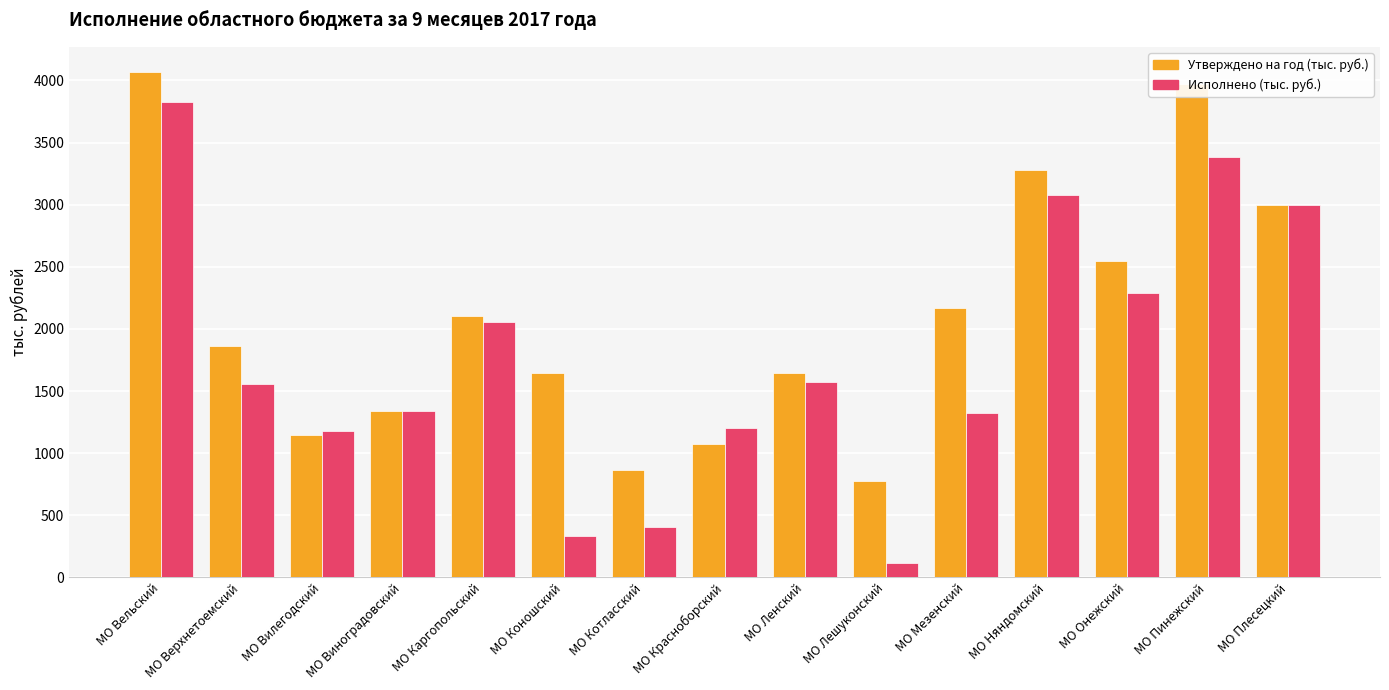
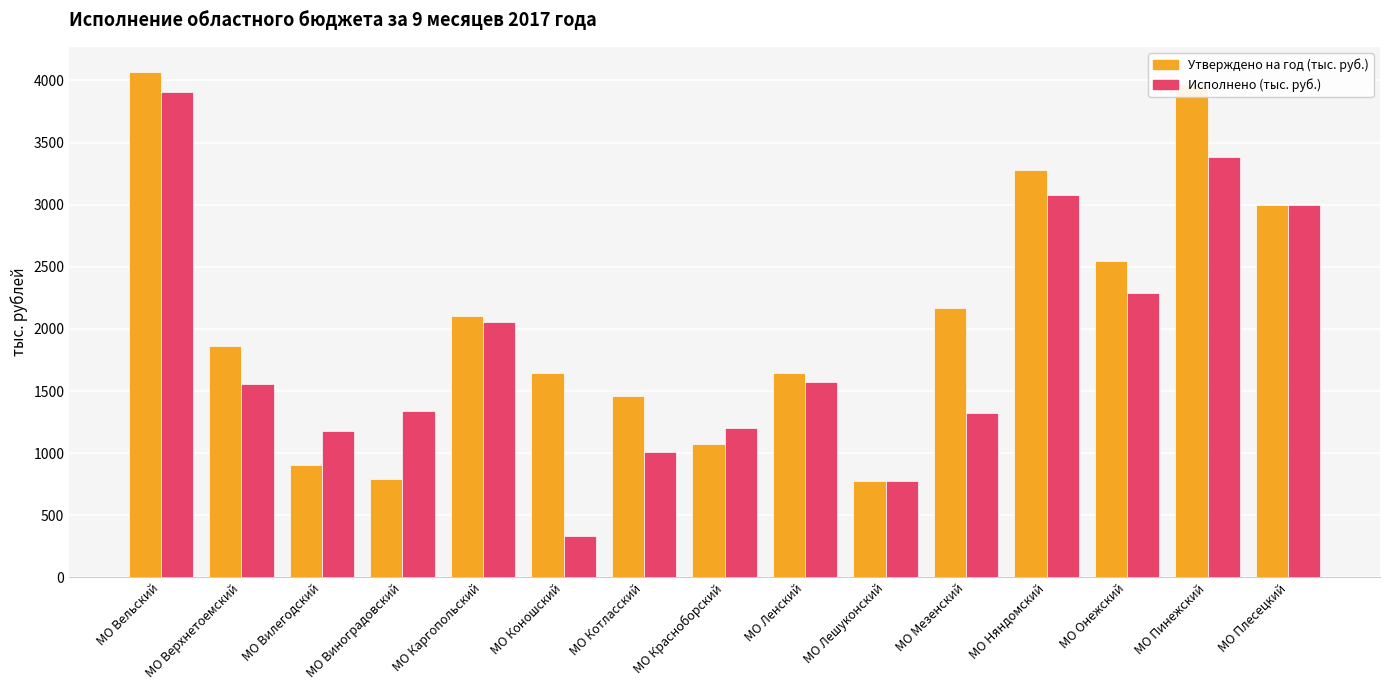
Исполнено (тыс. руб.), МО Вельский: 3830 -> 3900
Утверждено на год (тыс. руб.), МО Вилегодский: 1150 -> 900
Утверждено на год (тыс. руб.), МО Виноградовский: 1340 -> 790
Утверждено на год (тыс. руб.), МО Котласский: 860 -> 1460
Исполнено (тыс. руб.), МО Котласский: 400 -> 1010
Исполнено (тыс. руб.), МО Лешуконский: 110 -> 780
